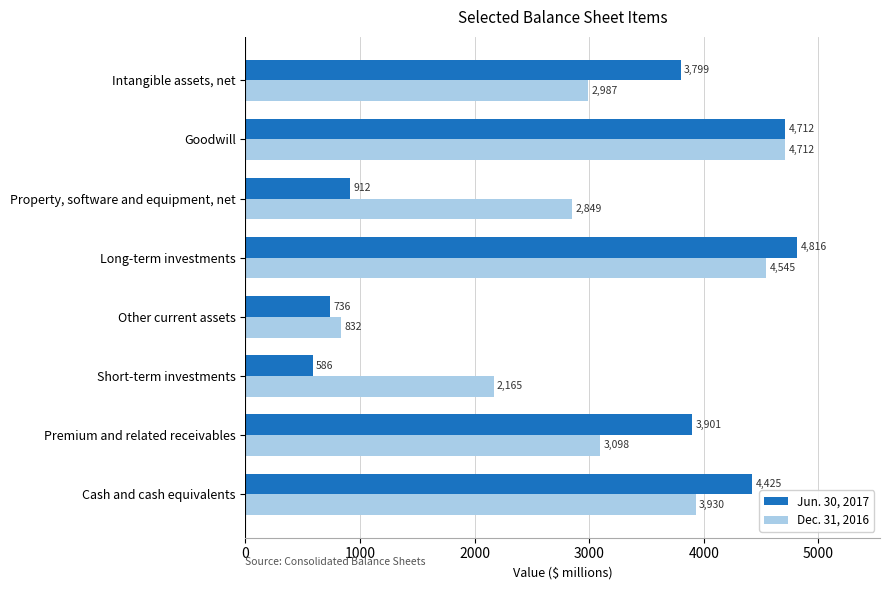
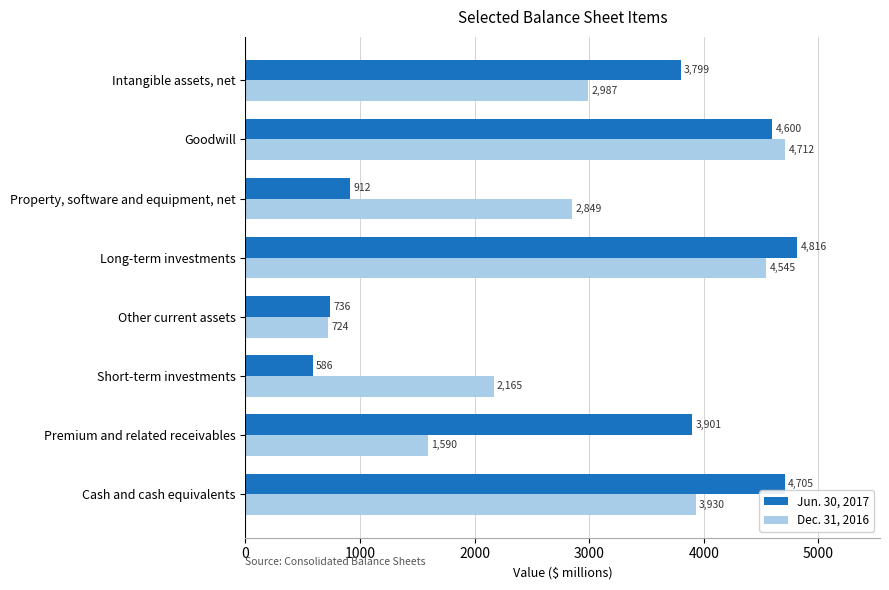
Jun. 30, 2017, Goodwill: 4,712 -> 4,600
Dec. 31, 2016, Other current assets: 832 -> 724
Dec. 31, 2016, Premium and related receivables: 3,098 -> 1,590
Jun. 30, 2017, Cash and cash equivalents: 4,425 -> 4,705
